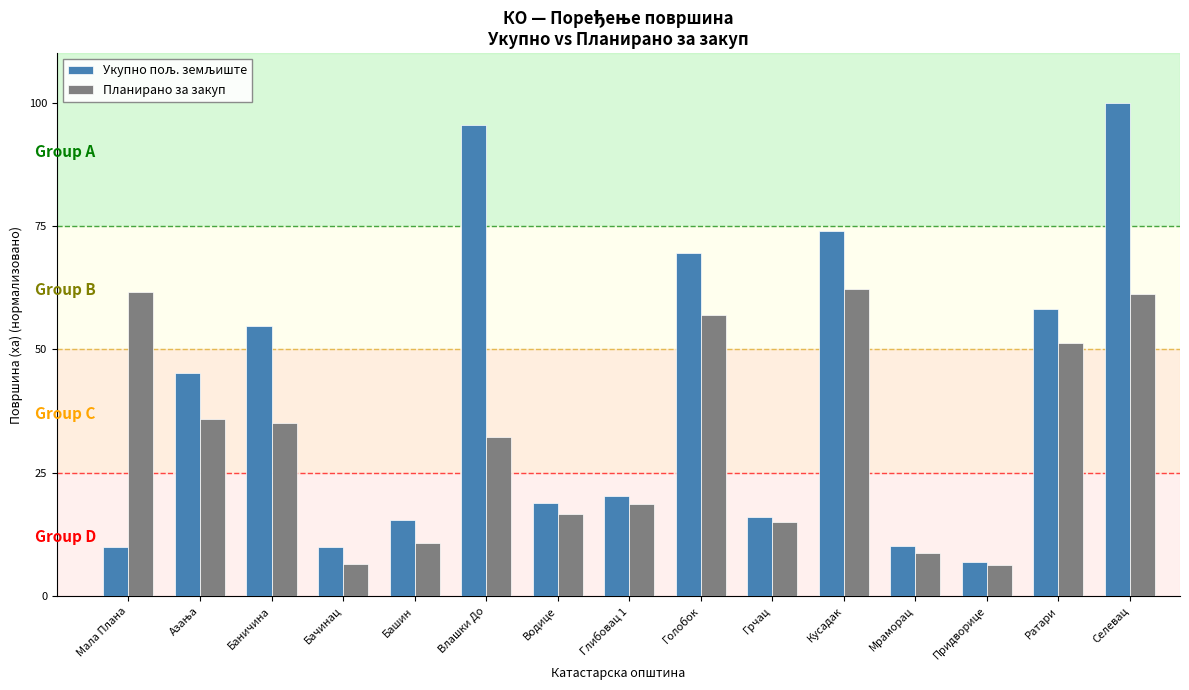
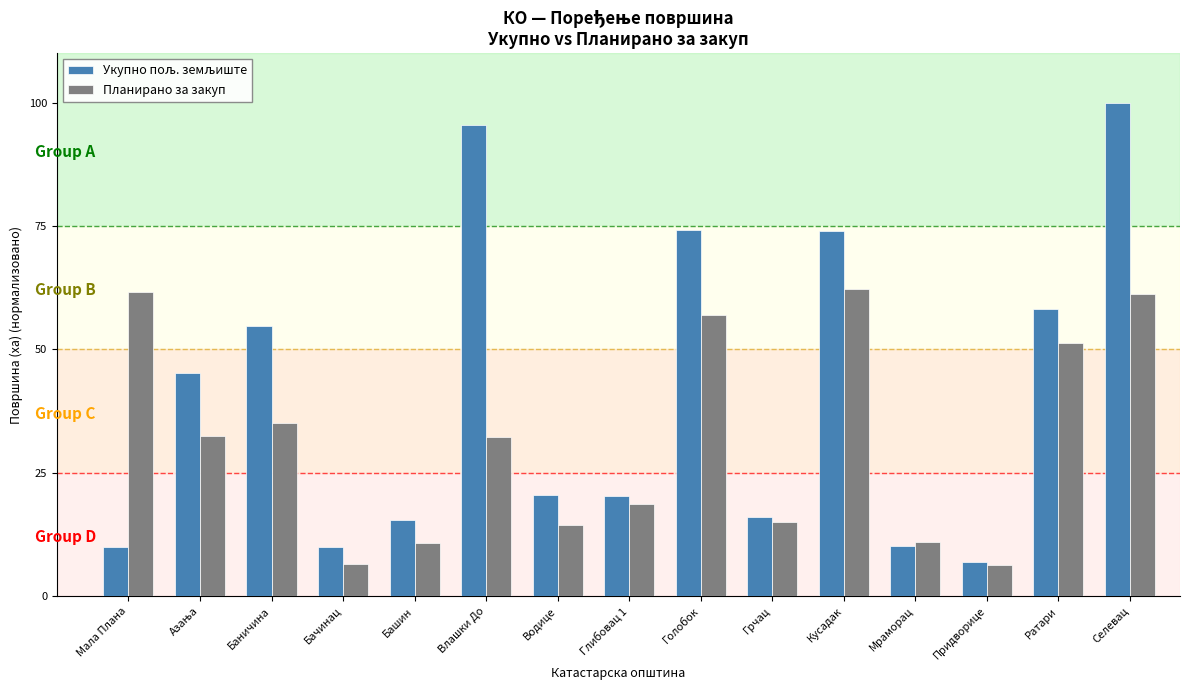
Планирано за закуп, Азања: 36 -> 33
Укупно пољ. земљиште, Водице: 19 -> 21
Планирано за закуп, Водице: 17 -> 14
Укупно пољ. земљиште, Голобок: 69 -> 74
Планирано за закуп, Мраморац: 9 -> 11
